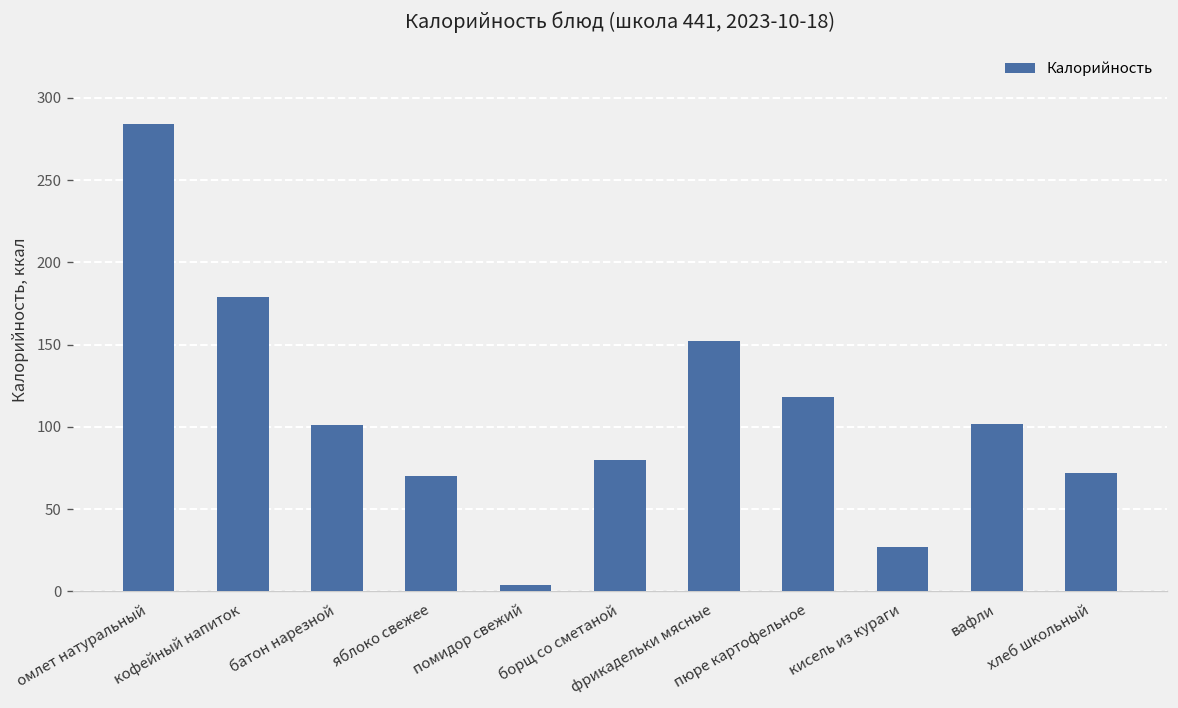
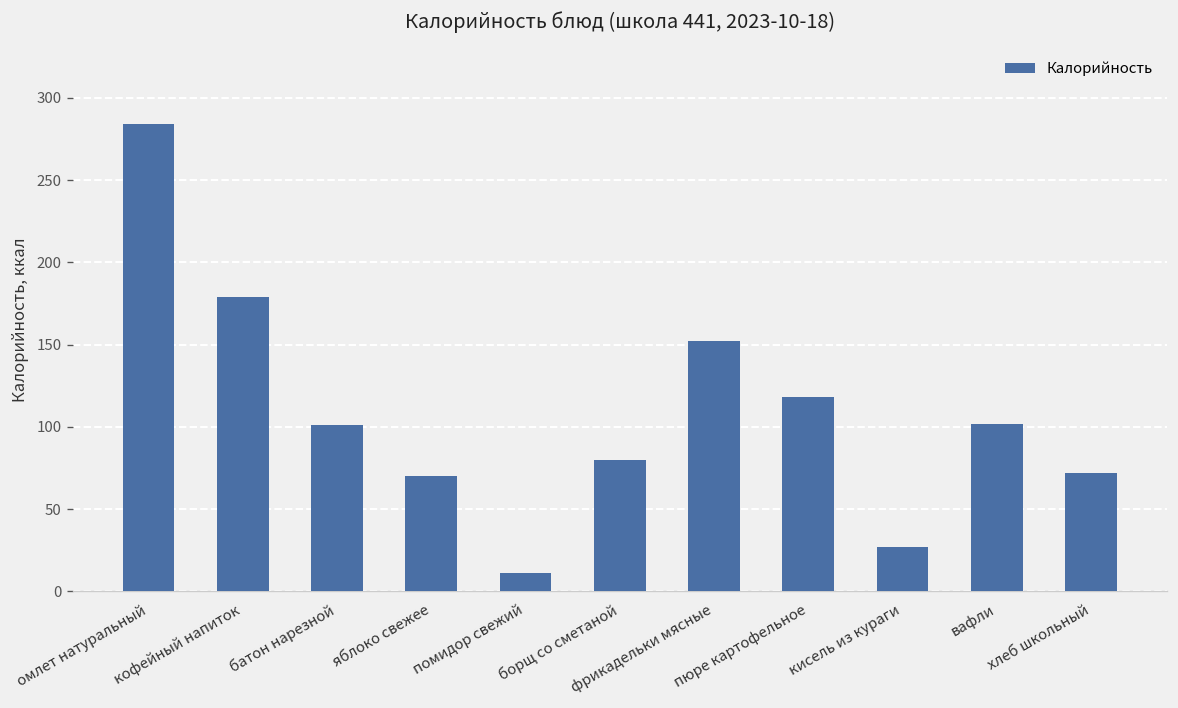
помидор свежий: 4 -> 11
